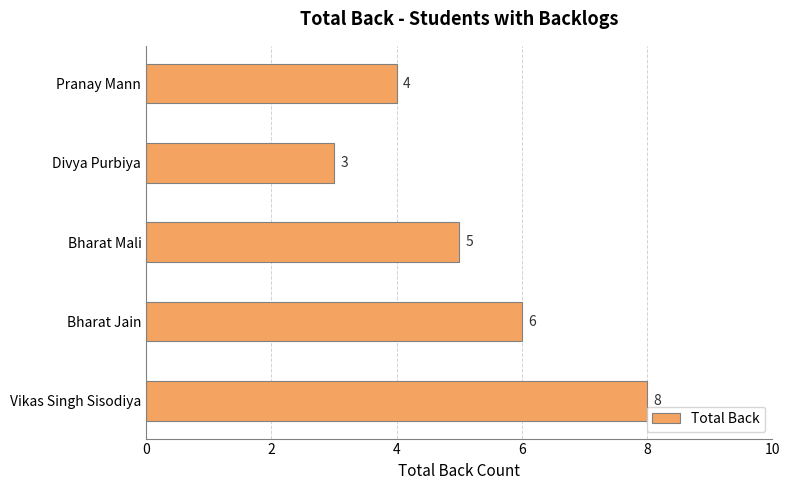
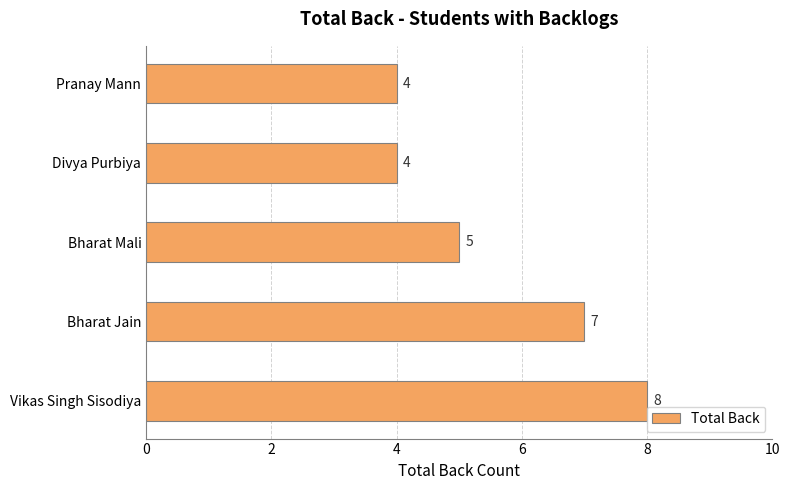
Divya Purbiya: 3 -> 4
Bharat Jain: 6 -> 7
